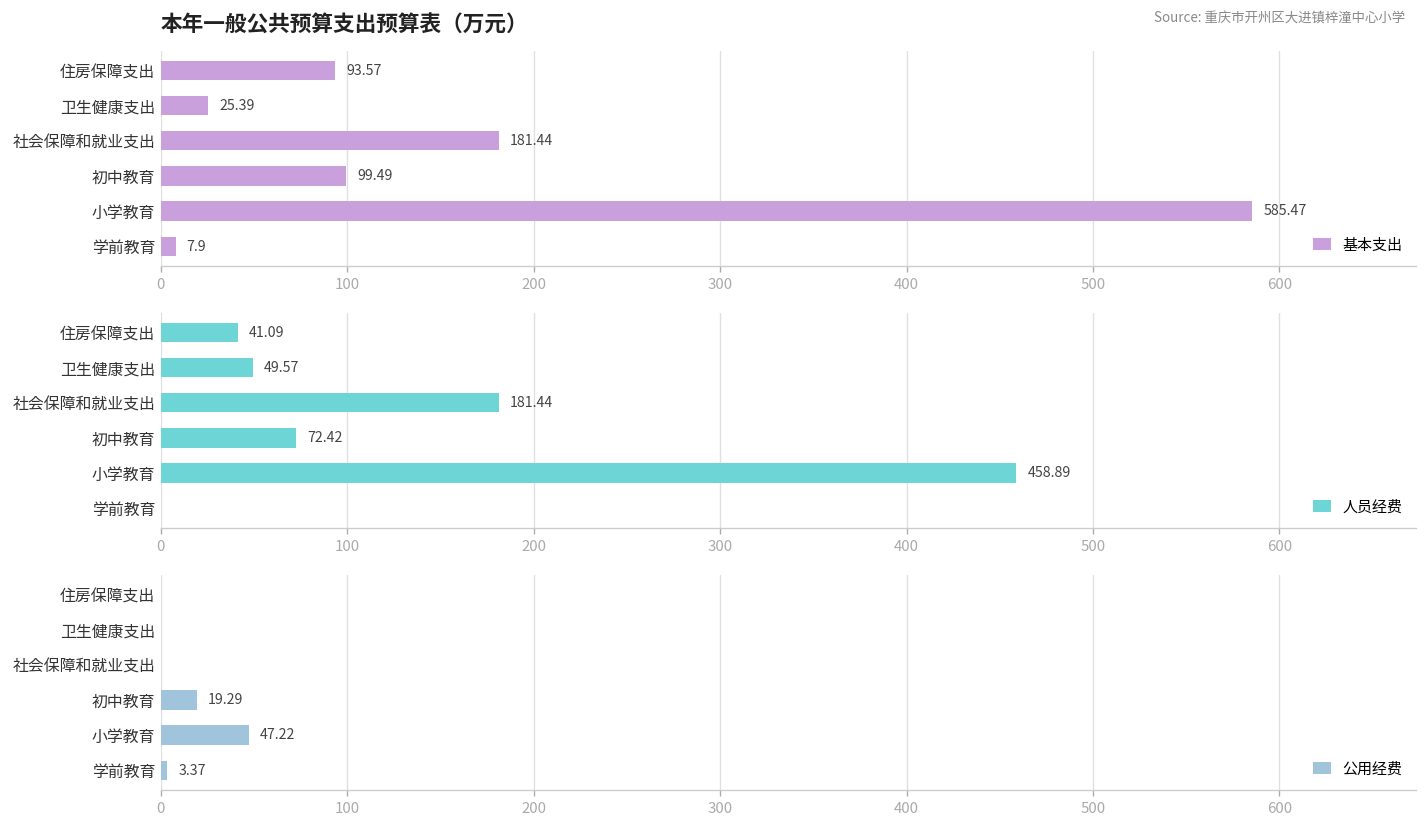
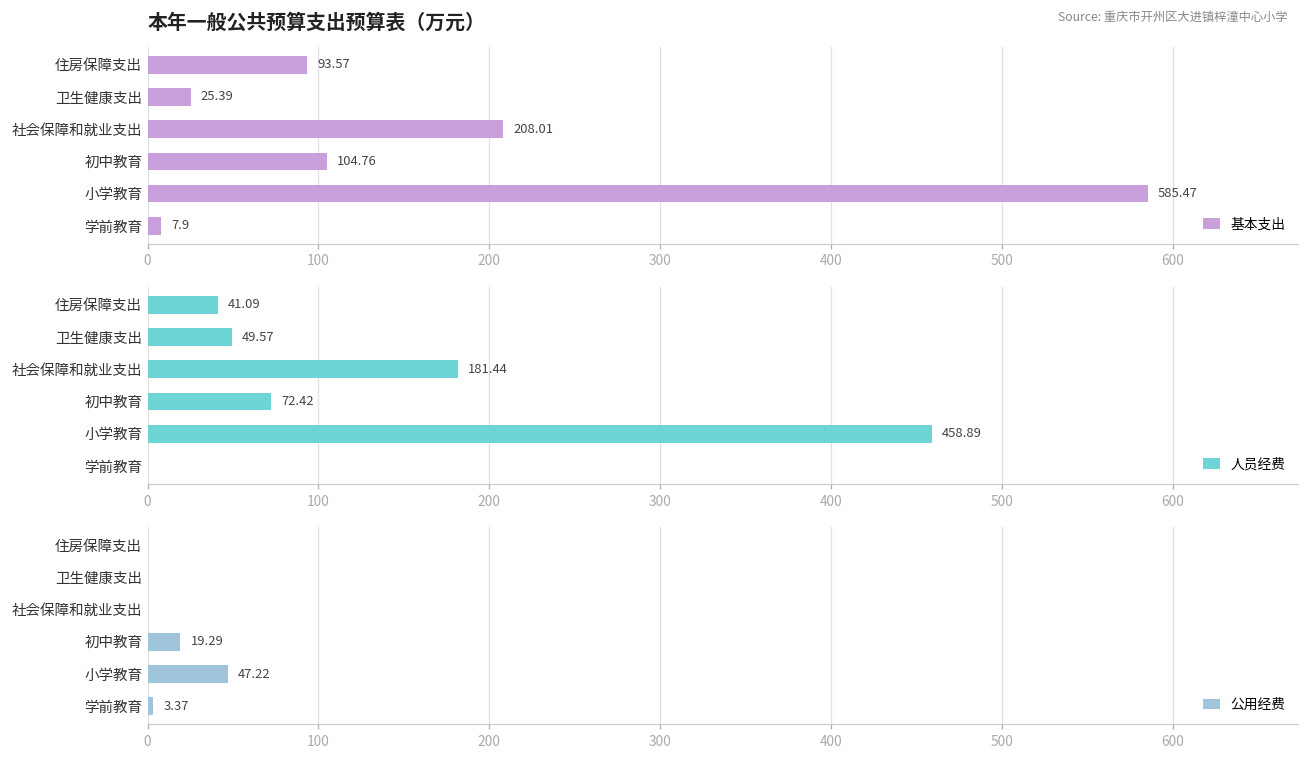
本年一般公共预算支出预算表（万元）, 社会保障和就业支出: 181.44 -> 208.01
本年一般公共预算支出预算表（万元）, 初中教育: 99.49 -> 104.76
